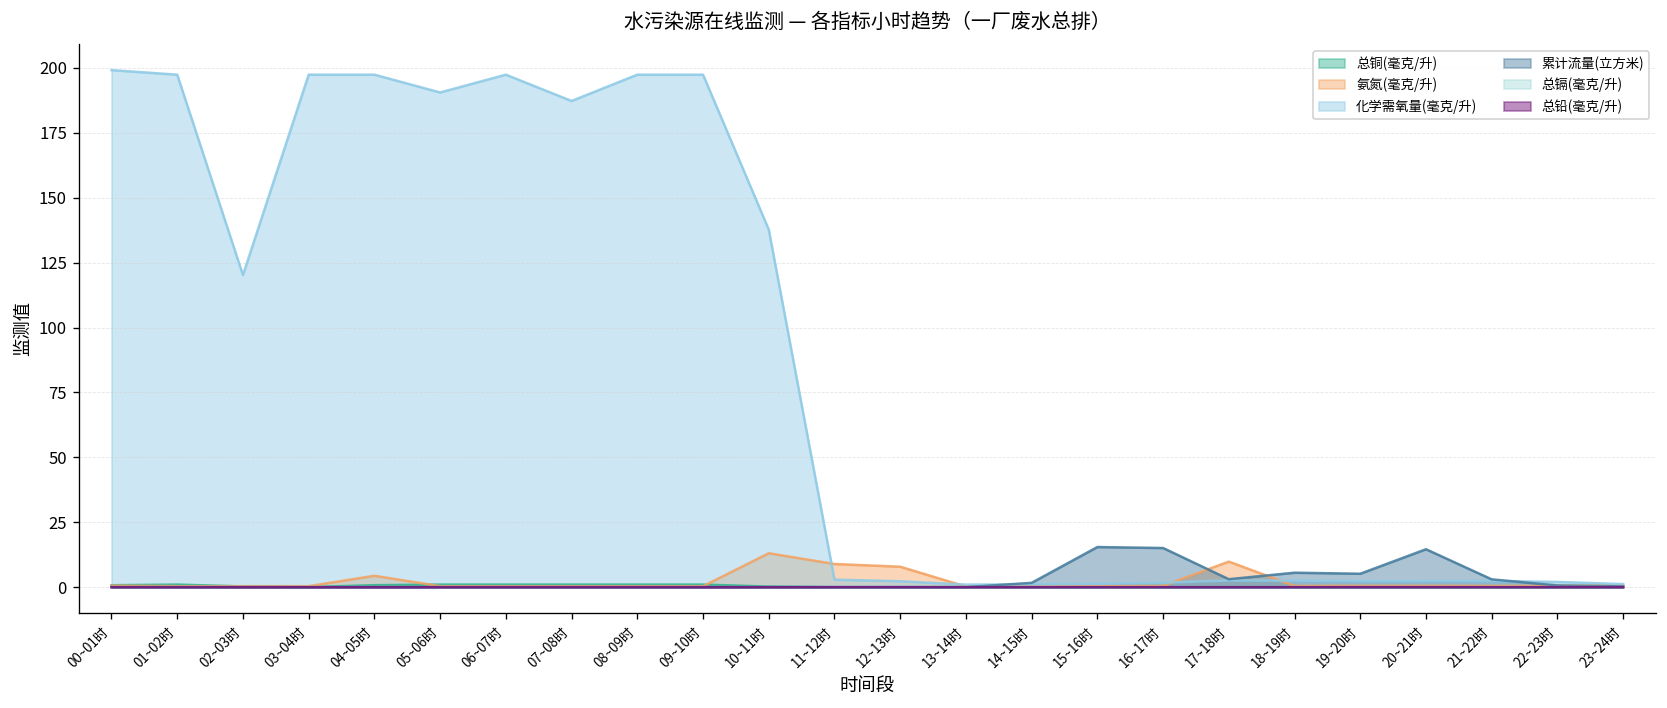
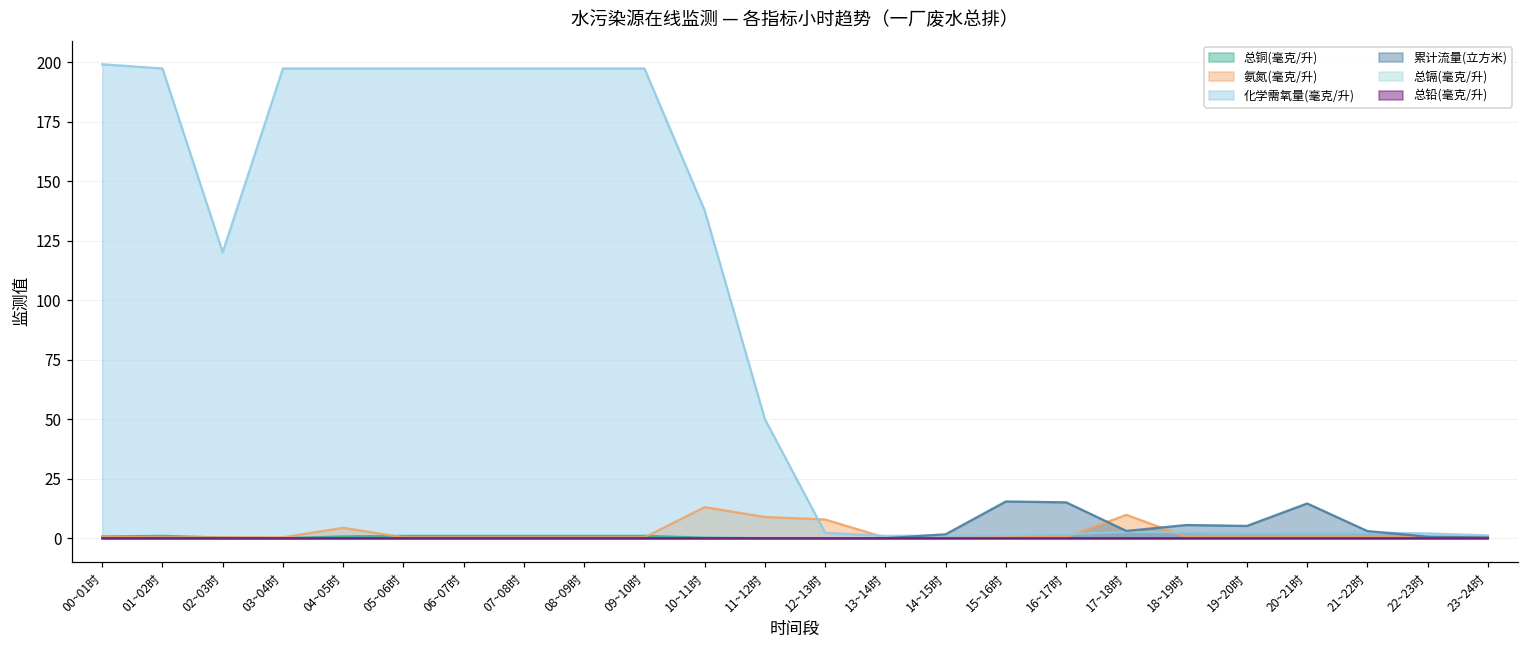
化学需氧量(毫克/升), 05~06时: 191 -> 197
化学需氧量(毫克/升), 07~08时: 187 -> 197
化学需氧量(毫克/升), 11~12时: 3 -> 50
